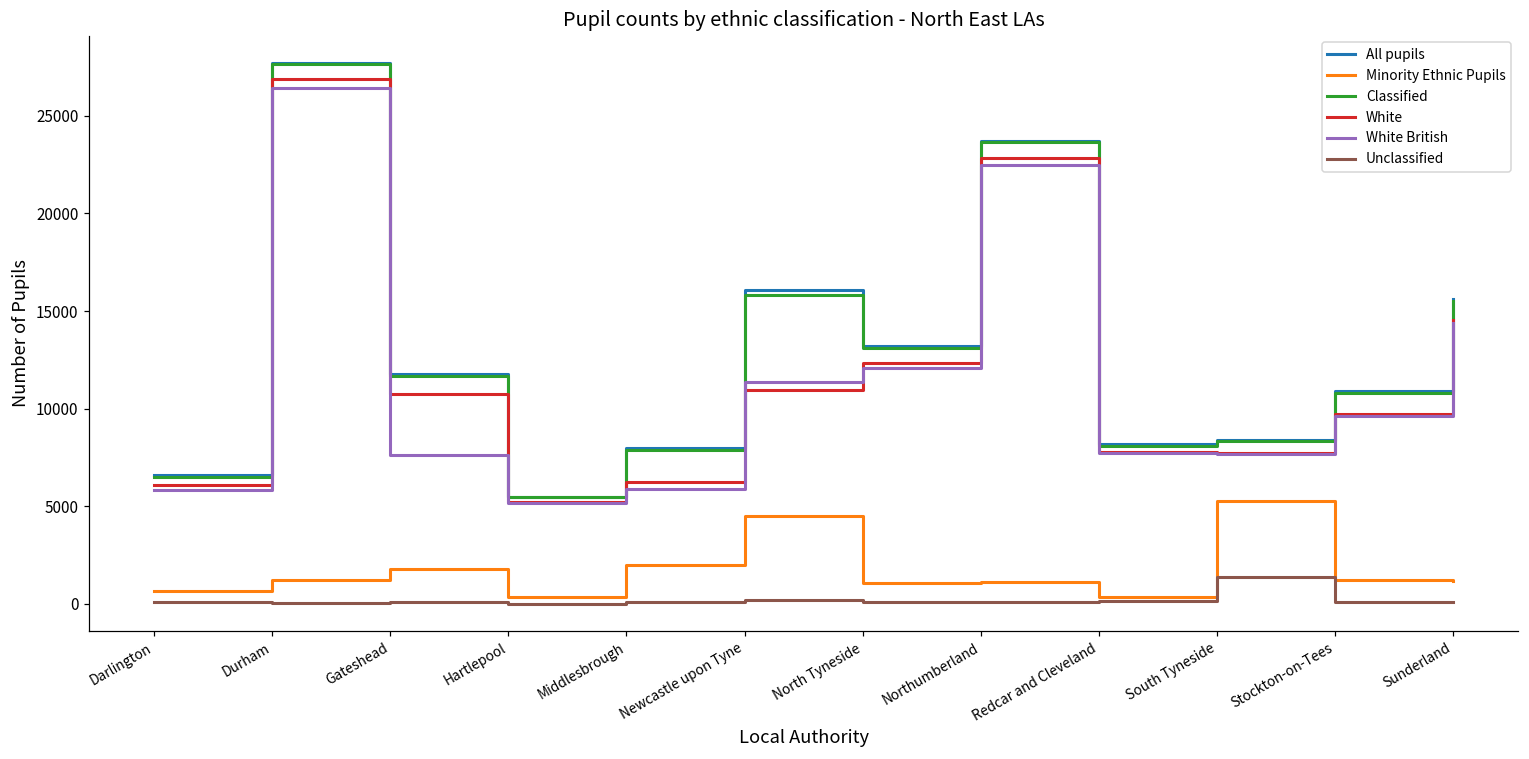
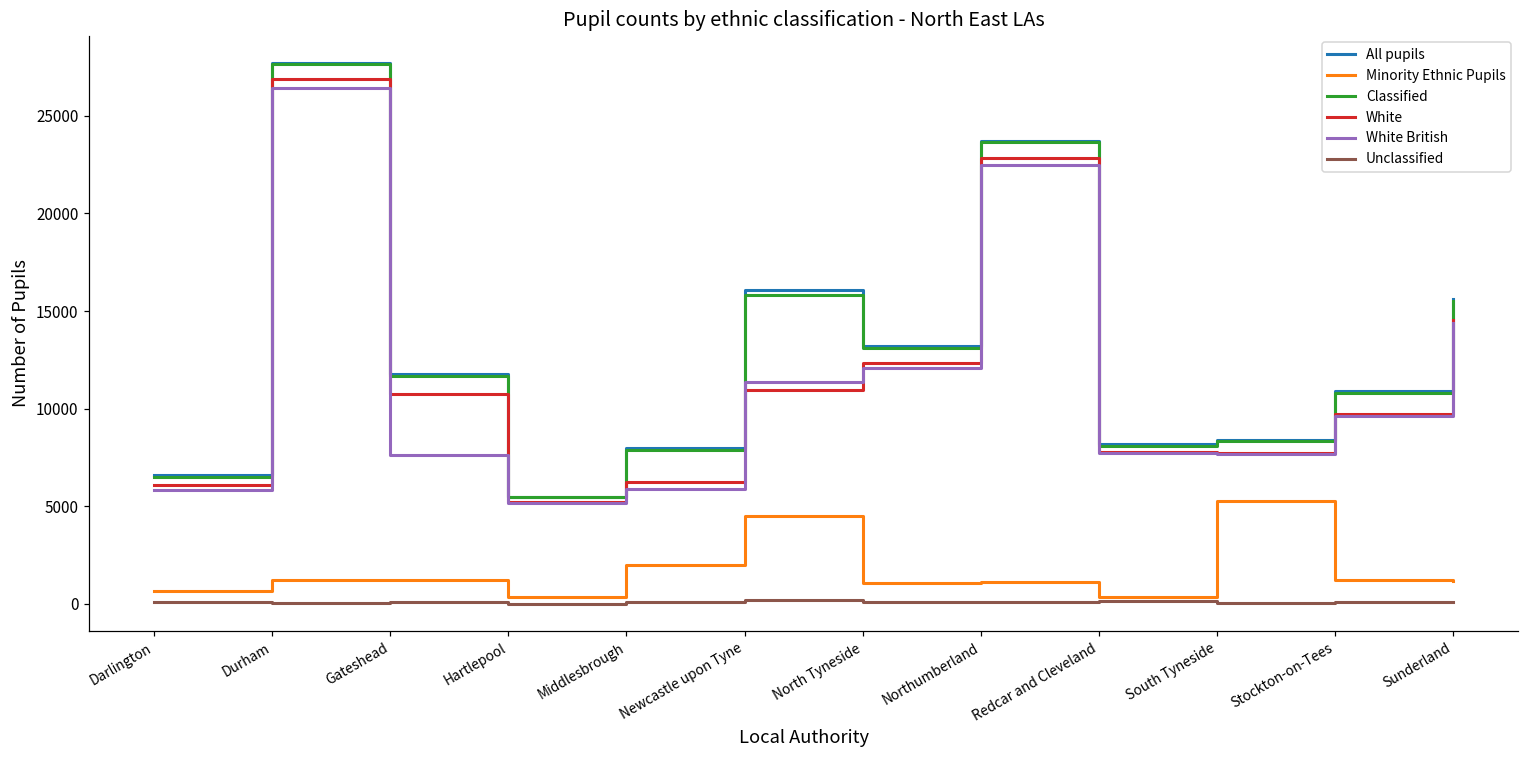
Minority Ethnic Pupils, Gateshead: 1800 -> 1200
Unclassified, South Tyneside: 1400 -> 100
